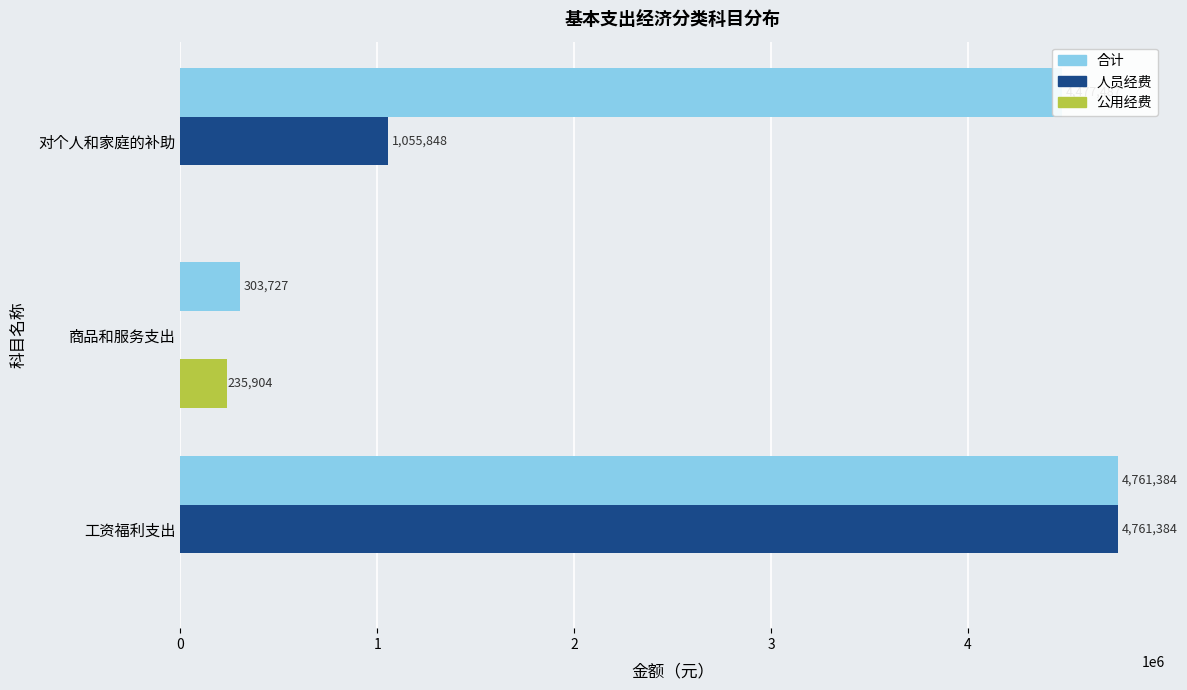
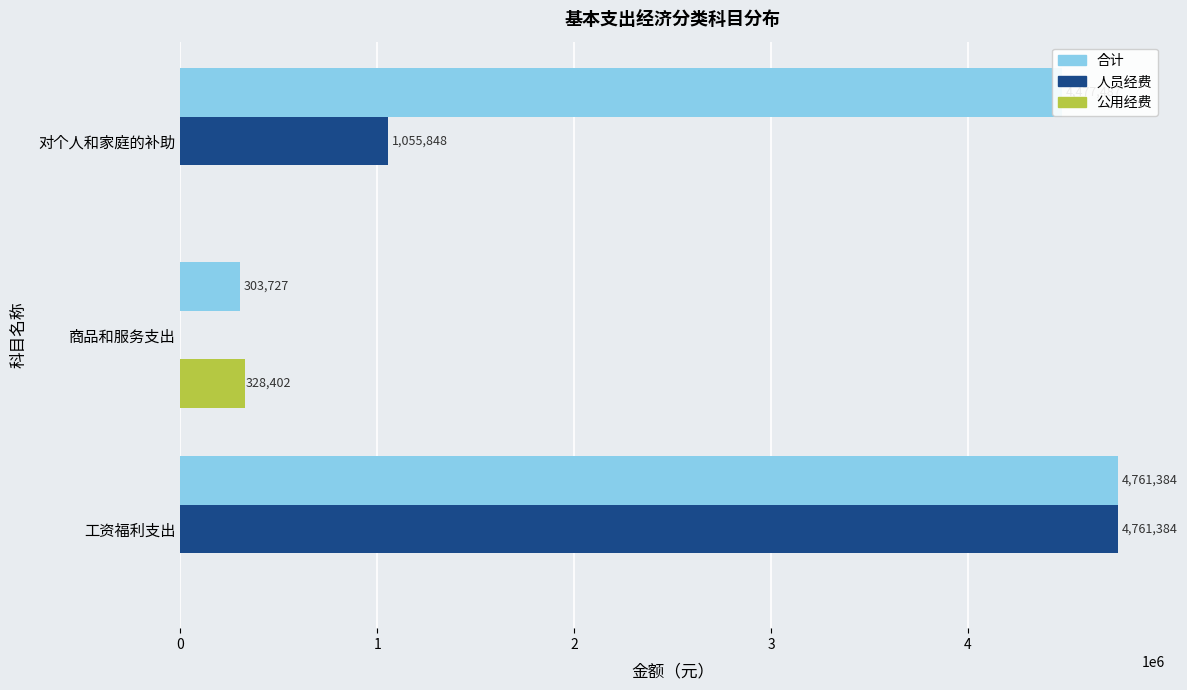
公用经费, 商品和服务支出: 235,904 -> 328,402
